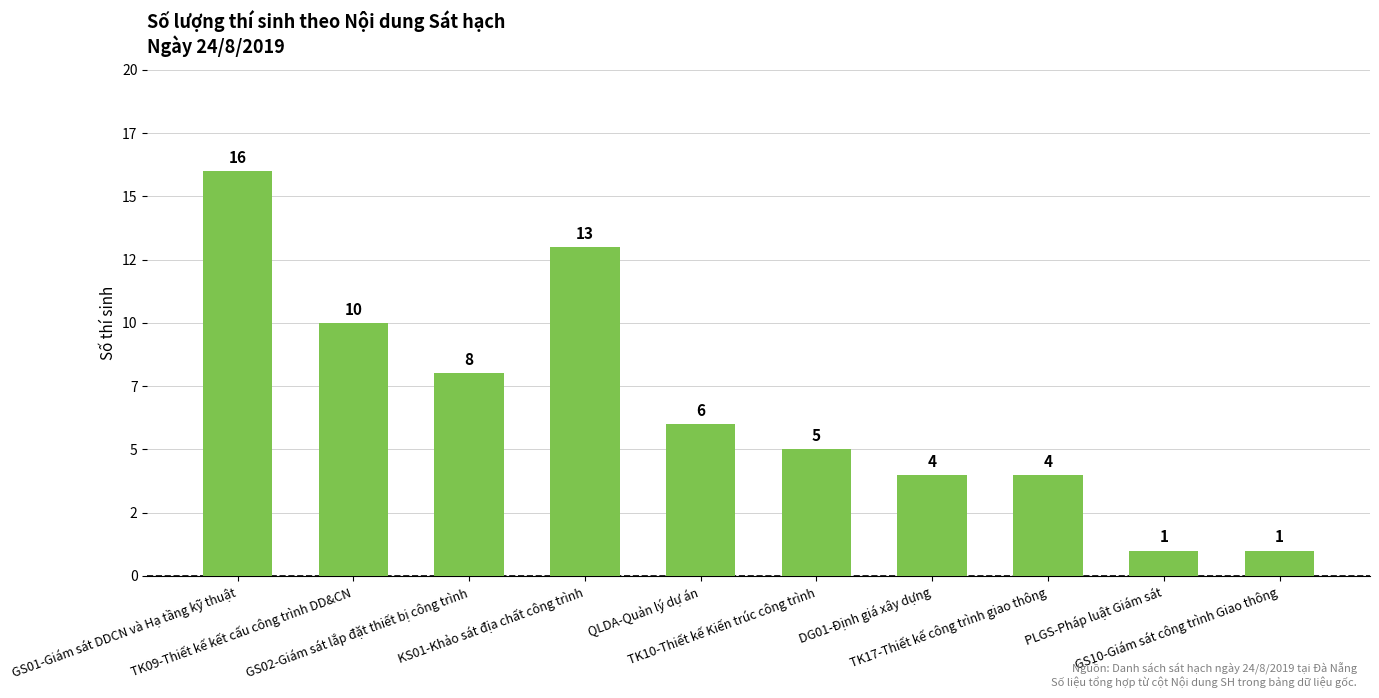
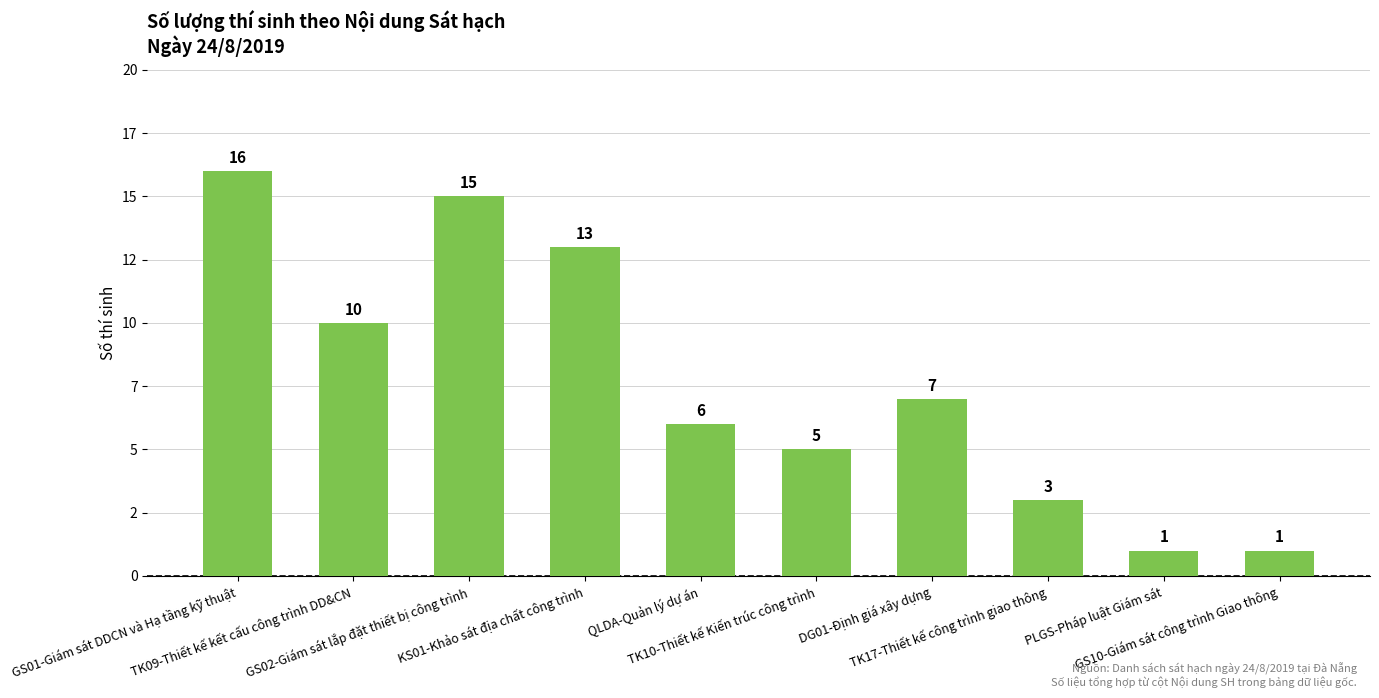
GS02-Giám sát lắp đặt thiết bị công trình: 8 -> 15
DG01-Định giá xây dựng: 4 -> 7
TK17-Thiết kế công trình giao thông: 4 -> 3
